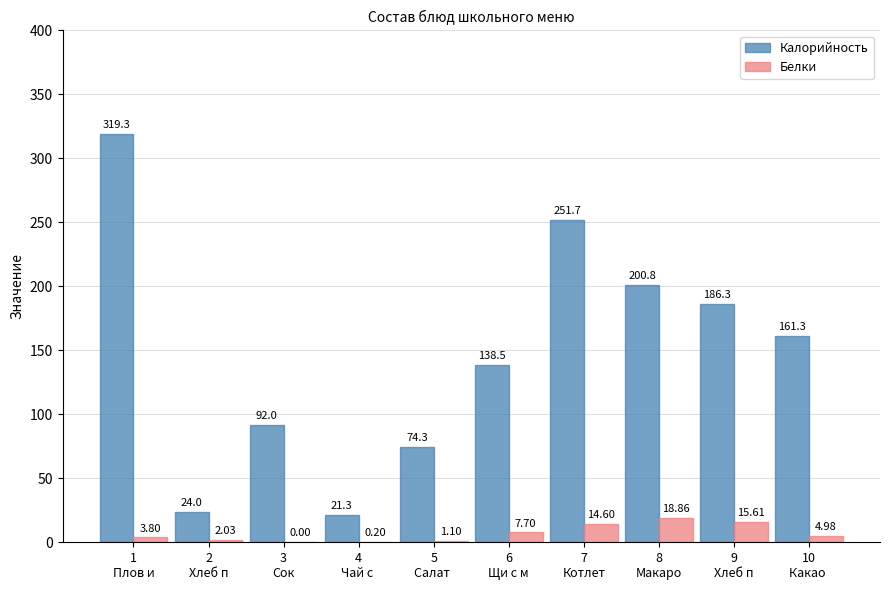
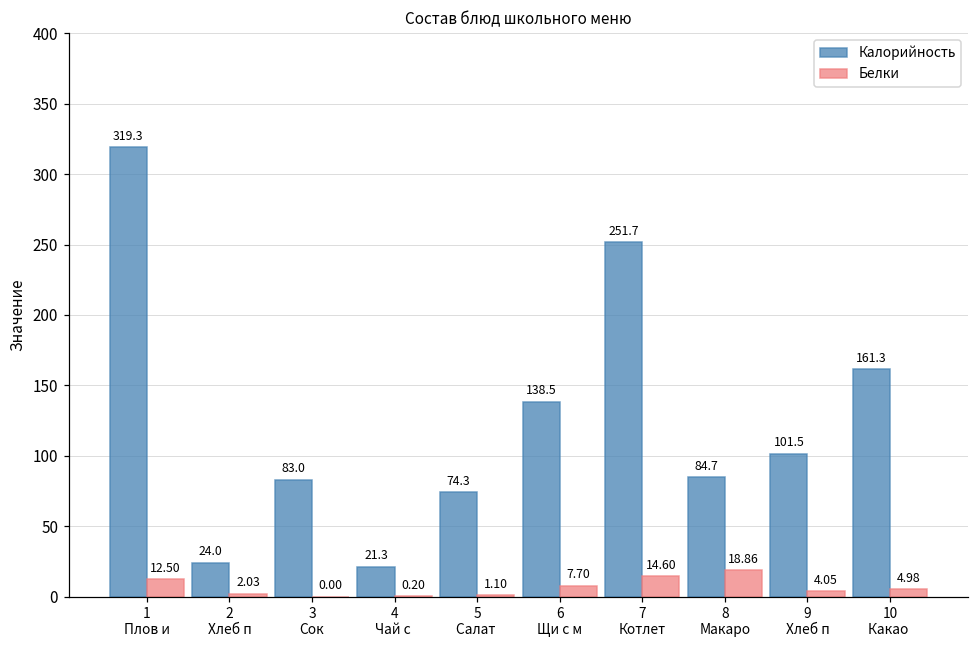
Белки, 1 Плов и: 3.80 -> 12.50
Калорийность, 3 Сок: 92.0 -> 83.0
Калорийность, 8 Макаро: 200.8 -> 84.7
Калорийность, 9 Хлеб п: 186.3 -> 101.5
Белки, 9 Хлеб п: 15.61 -> 4.05
